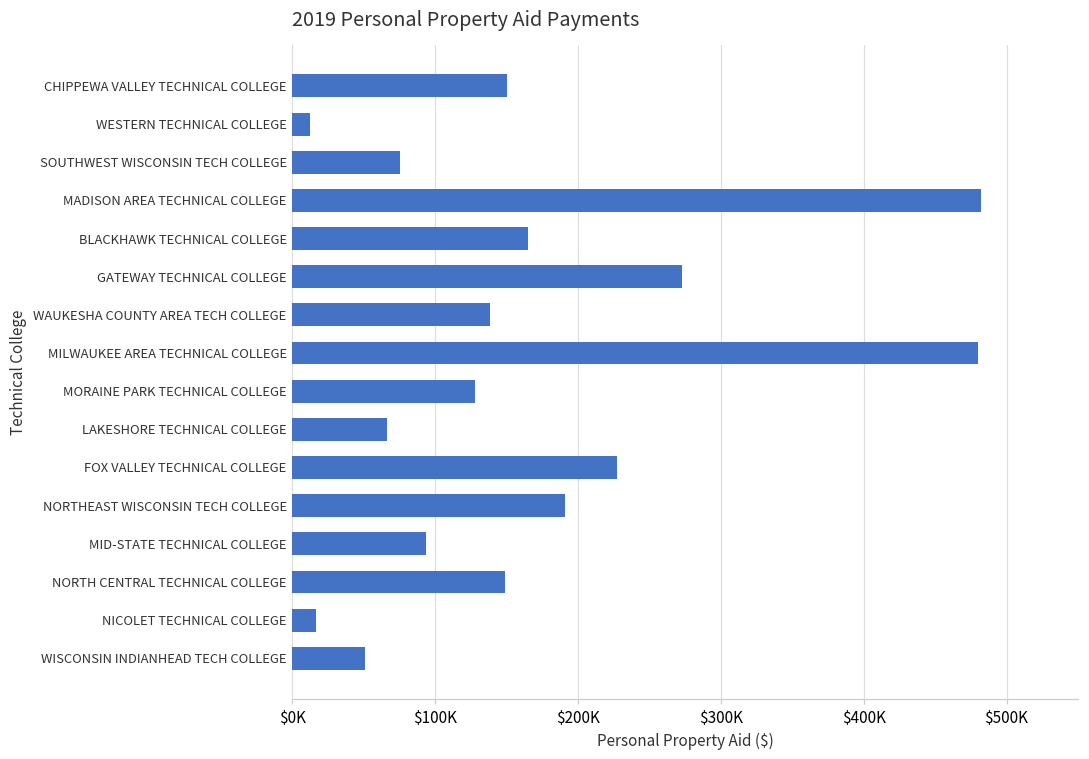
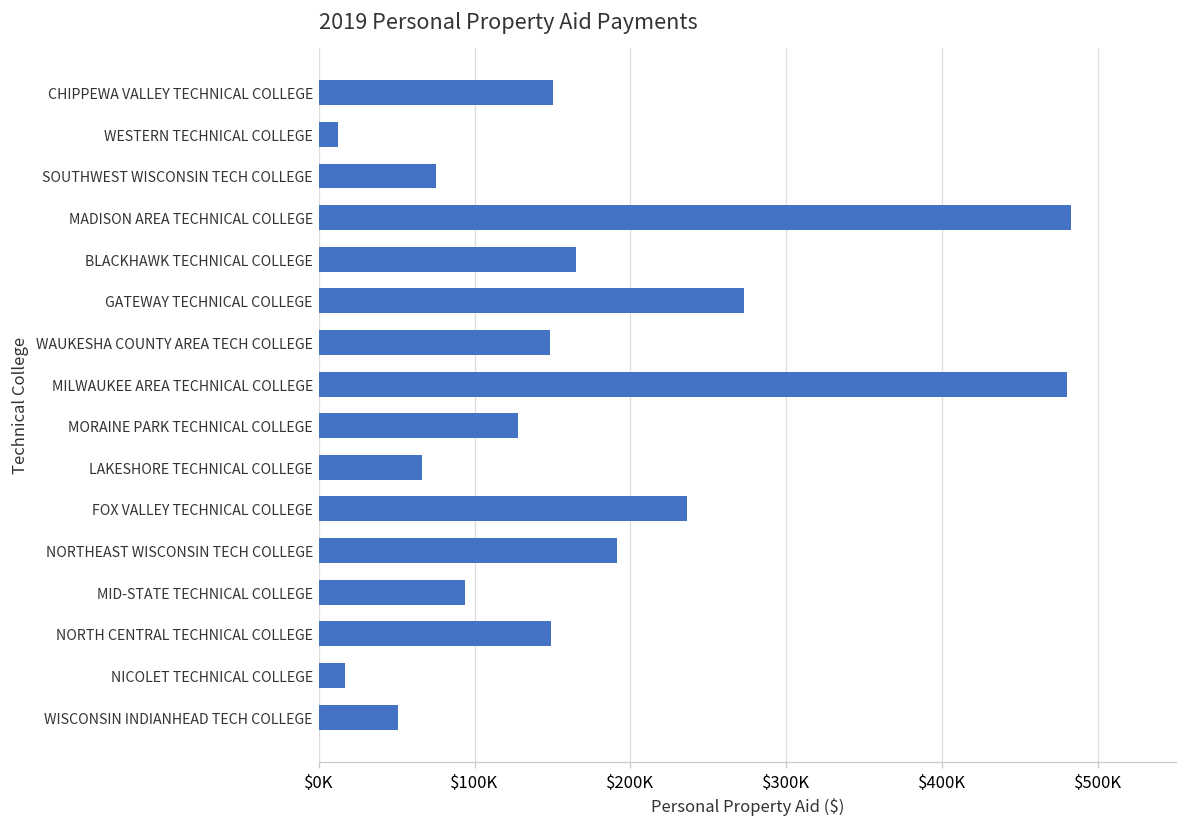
WAUKESHA COUNTY AREA TECH COLLEGE: $139000 -> $148000
FOX VALLEY TECHNICAL COLLEGE: $227000 -> $236000
